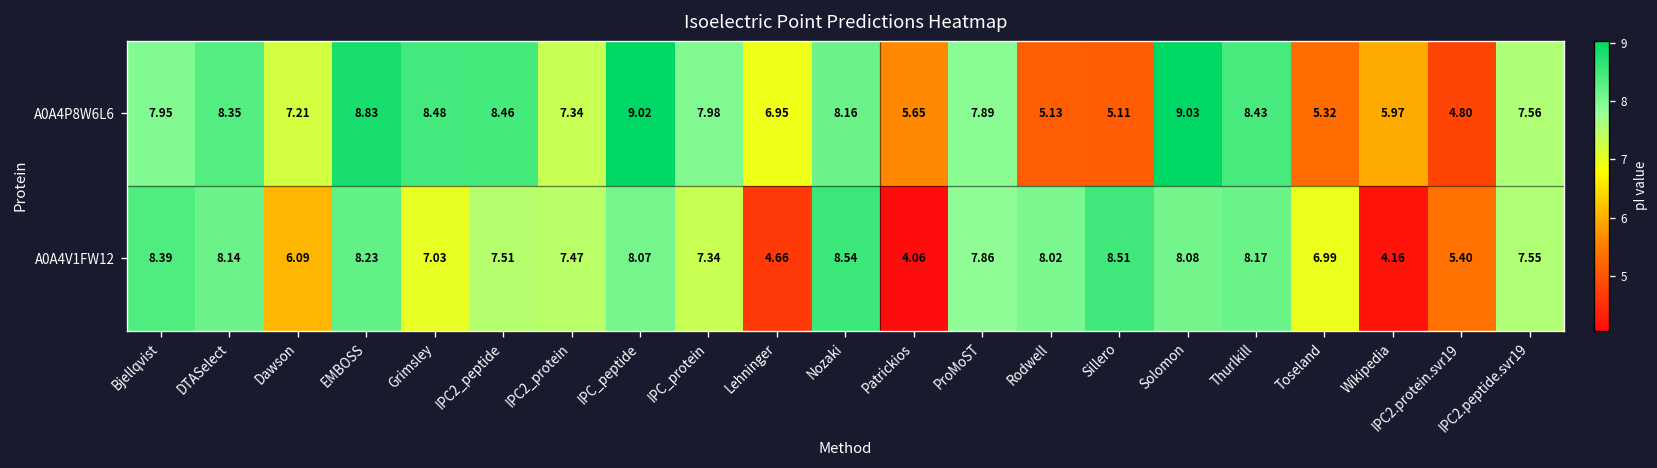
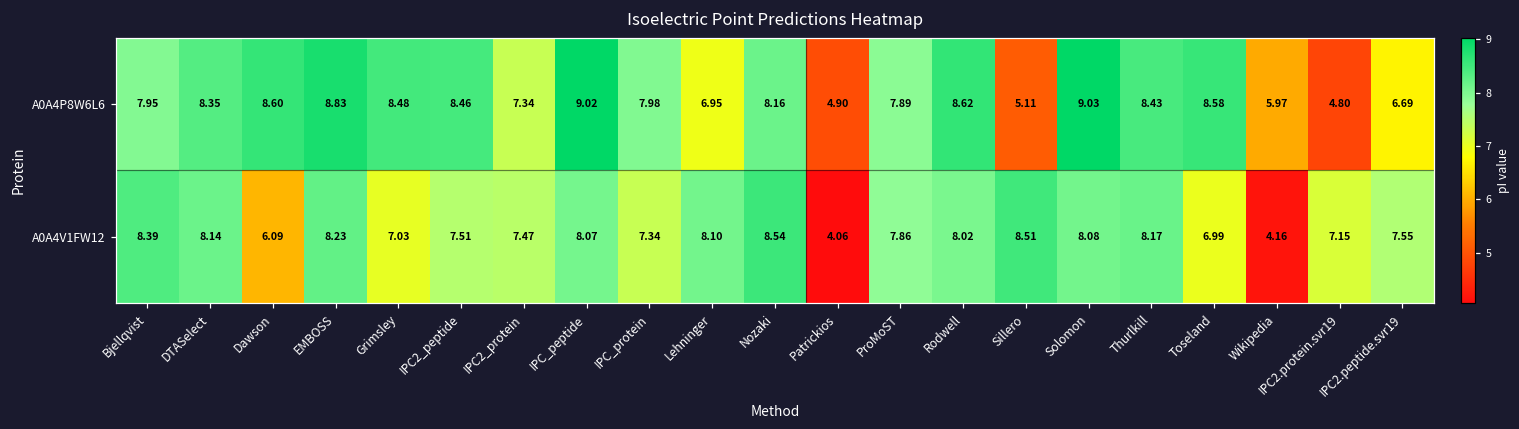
A0A4P8W6L6, Dawson: 7.21 -> 8.60
A0A4P8W6L6, Patrickios: 5.65 -> 4.90
A0A4P8W6L6, Rodwell: 5.13 -> 8.62
A0A4P8W6L6, Toseland: 5.32 -> 8.58
A0A4P8W6L6, IPC2.peptide.svr19: 7.56 -> 6.69
A0A4V1FW12, Lehninger: 4.66 -> 8.10
A0A4V1FW12, IPC2.protein.svr19: 5.40 -> 7.15
